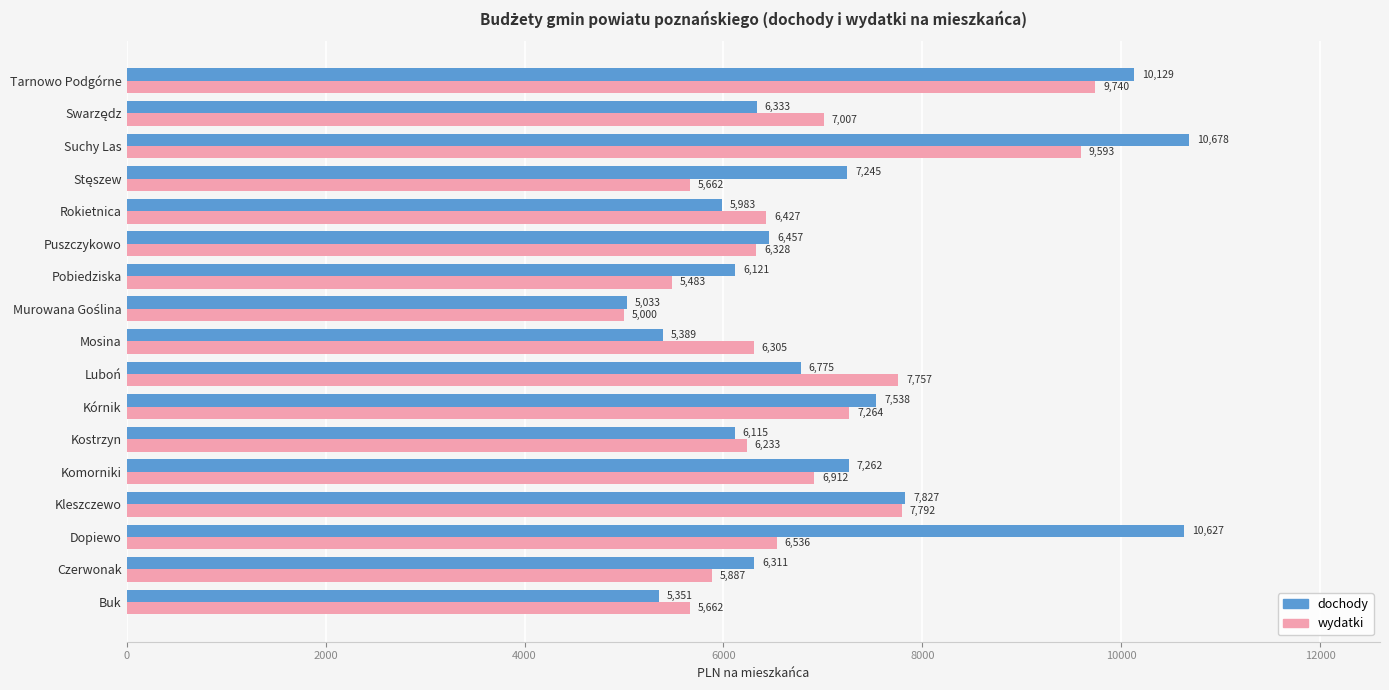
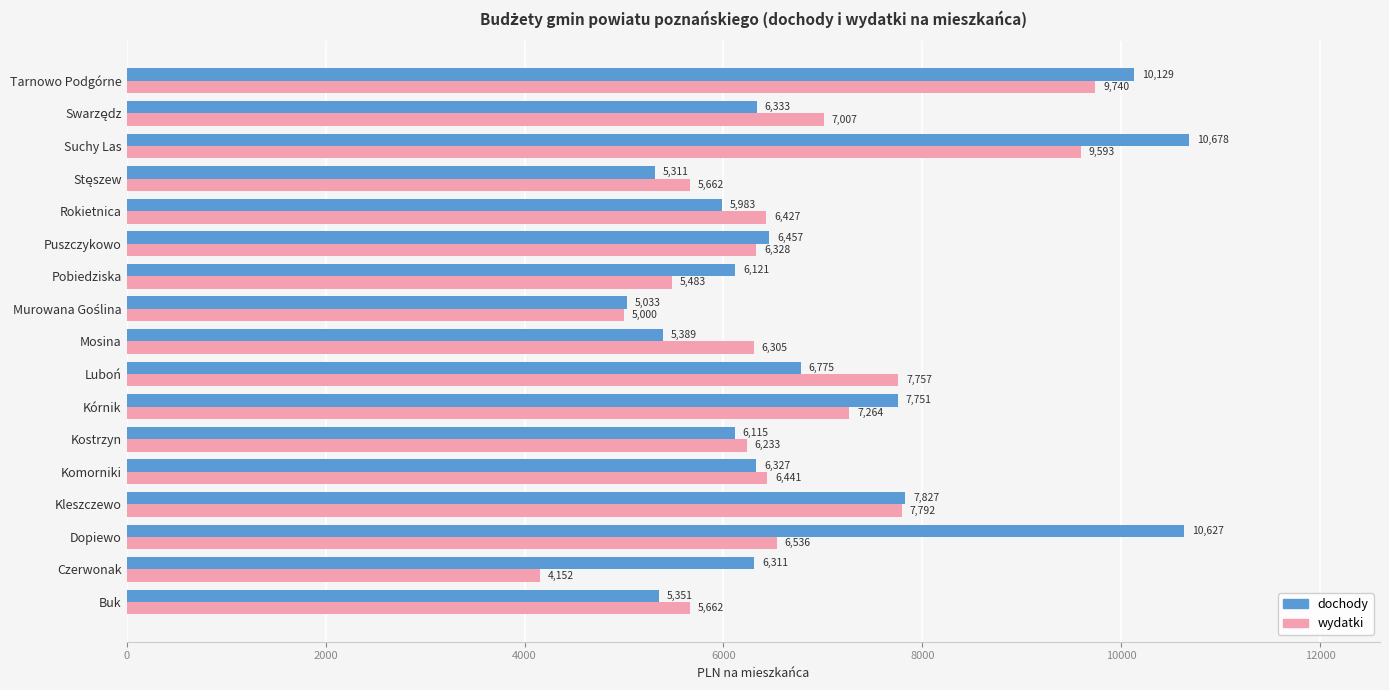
dochody, Stęszew: 7,245 -> 5,311
dochody, Kórnik: 7,538 -> 7,751
dochody, Komorniki: 7,262 -> 6,327
wydatki, Komorniki: 6,912 -> 6,441
wydatki, Czerwonak: 5,887 -> 4,152
